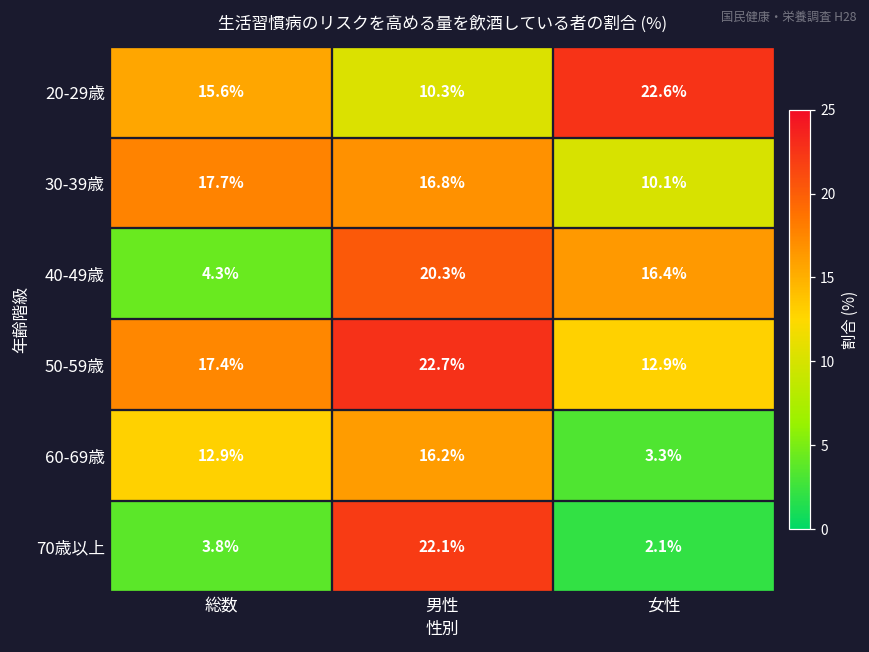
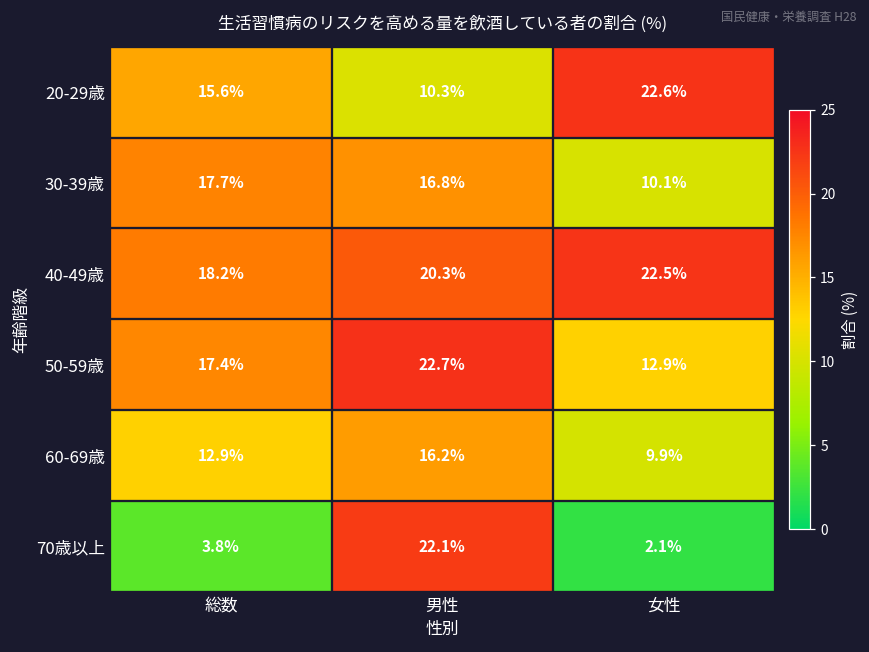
40-49歳, 総数: 4.3% -> 18.2%
40-49歳, 女性: 16.4% -> 22.5%
60-69歳, 女性: 3.3% -> 9.9%
